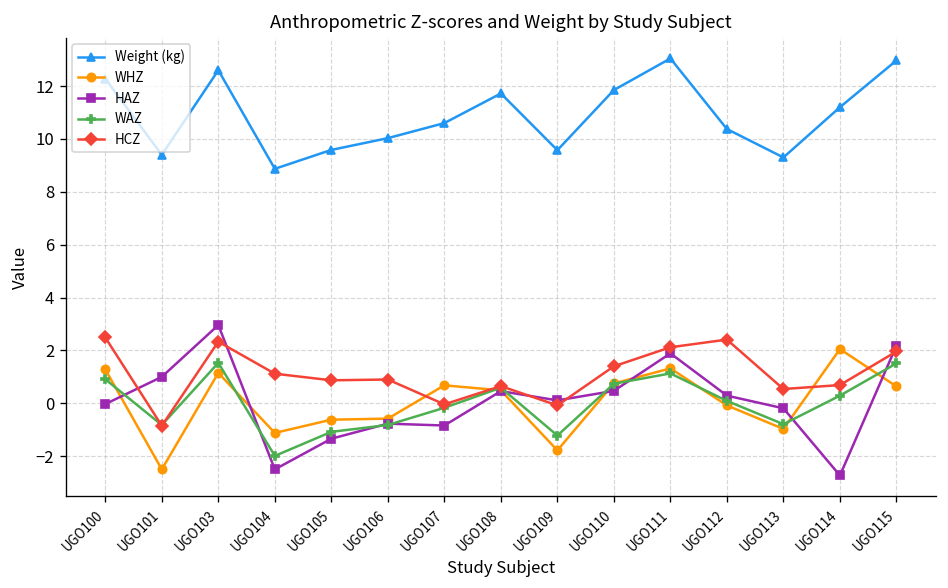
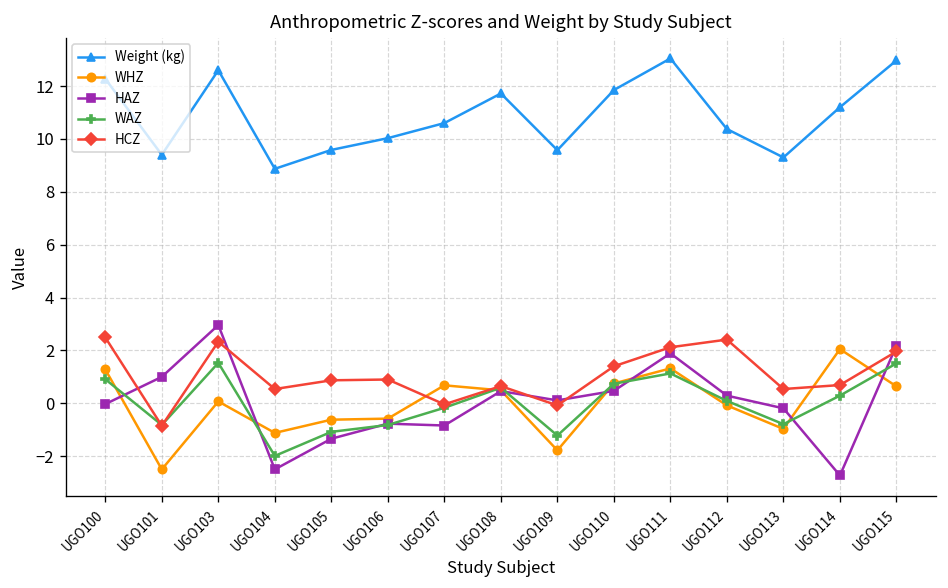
WHZ, UGO103: 1.2 -> 0.1
HCZ, UGO104: 1.1 -> 0.5
